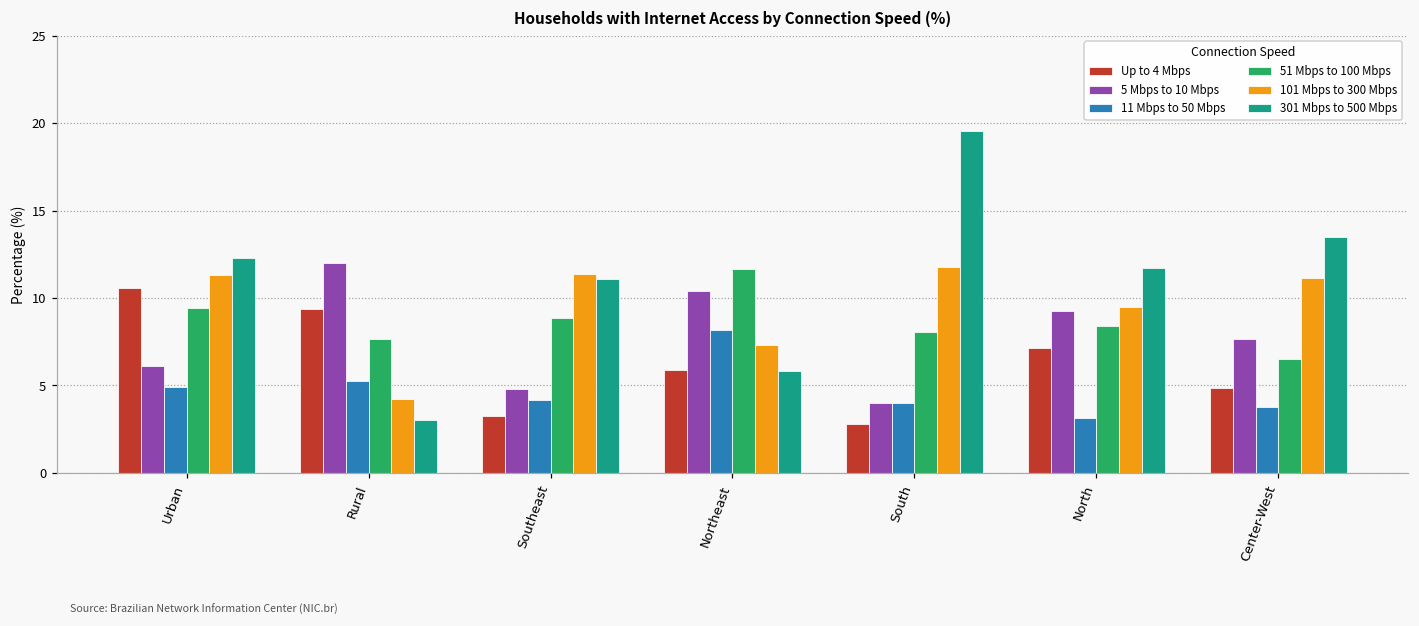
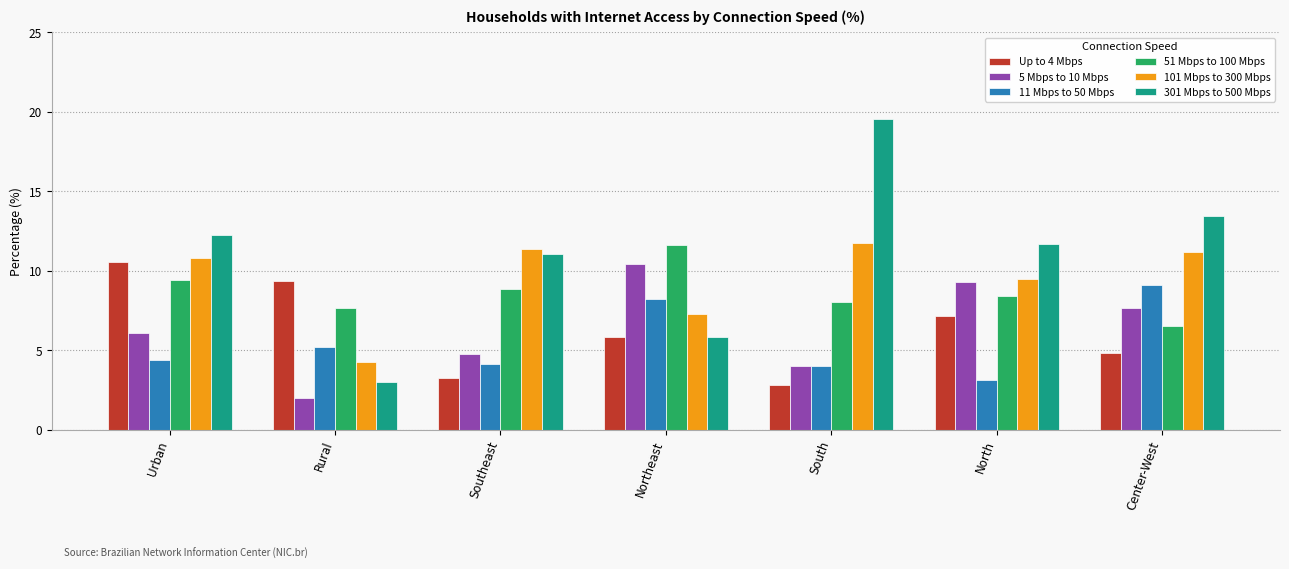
11 Mbps to 50 Mbps, Urban: 4.9 -> 4.4
101 Mbps to 300 Mbps, Urban: 11.3 -> 10.8
5 Mbps to 10 Mbps, Rural: 12.0 -> 2.0
11 Mbps to 50 Mbps, Center-West: 3.7 -> 9.1
